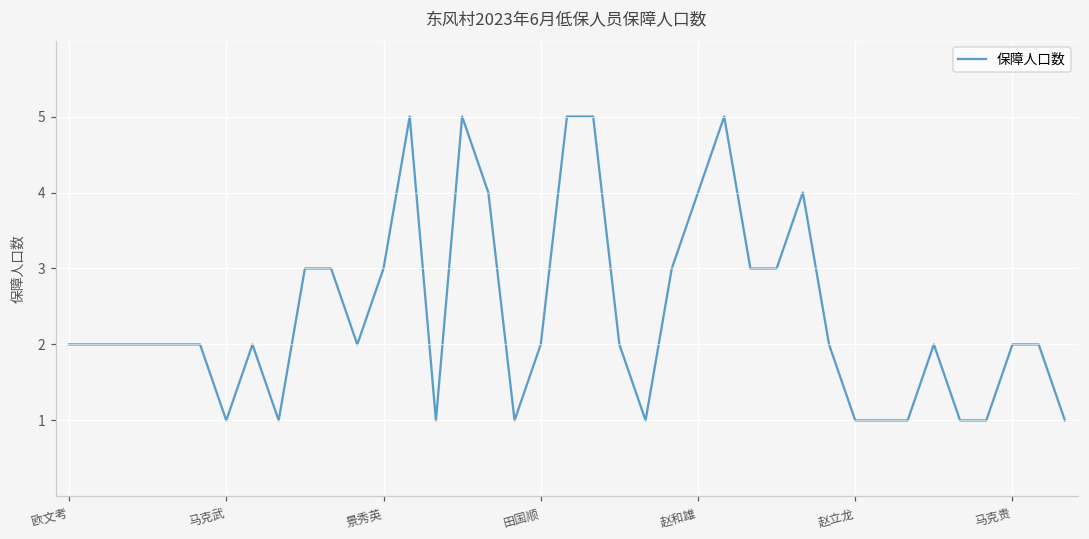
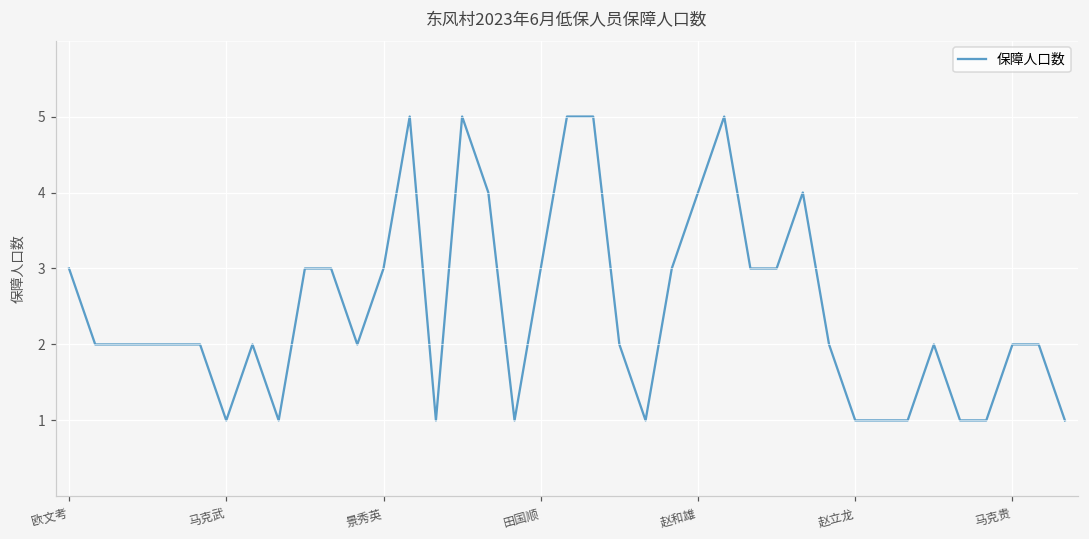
欧文考: 2 -> 3
田国顺: 2 -> 3
